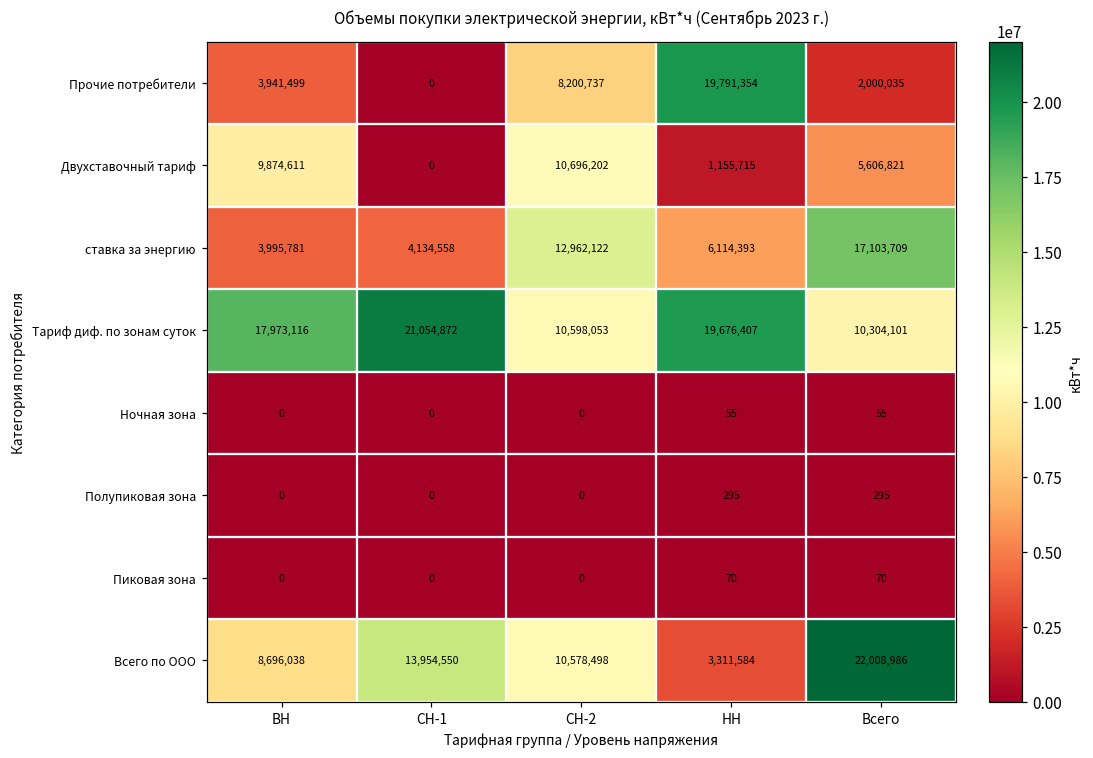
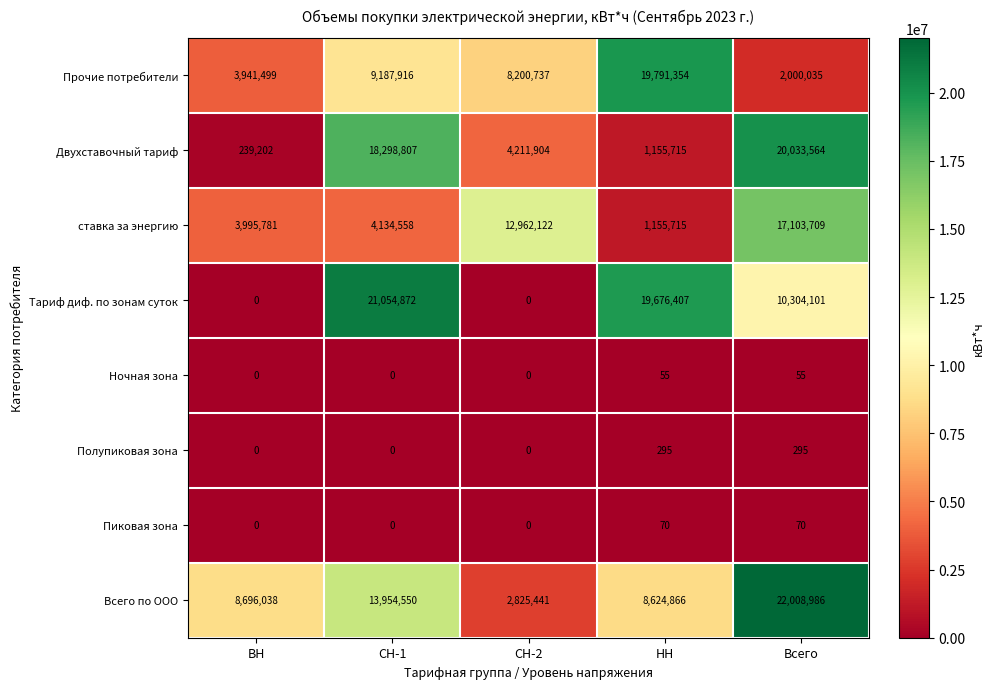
Прочие потребители, СН-1: 0 -> 9,187,916
Двухставочный тариф, ВН: 9,874,611 -> 239,202
Двухставочный тариф, СН-1: 0 -> 18,298,807
Двухставочный тариф, СН-2: 10,696,202 -> 4,211,904
Двухставочный тариф, Всего: 5,606,821 -> 20,033,564
ставка за энергию, НН: 6,114,393 -> 1,155,715
Тариф диф. по зонам суток, ВН: 17,973,116 -> 0
Тариф диф. по зонам суток, СН-2: 10,598,053 -> 0
Всего по ООО, СН-2: 10,578,498 -> 2,825,441
Всего по ООО, НН: 3,311,584 -> 8,624,866
